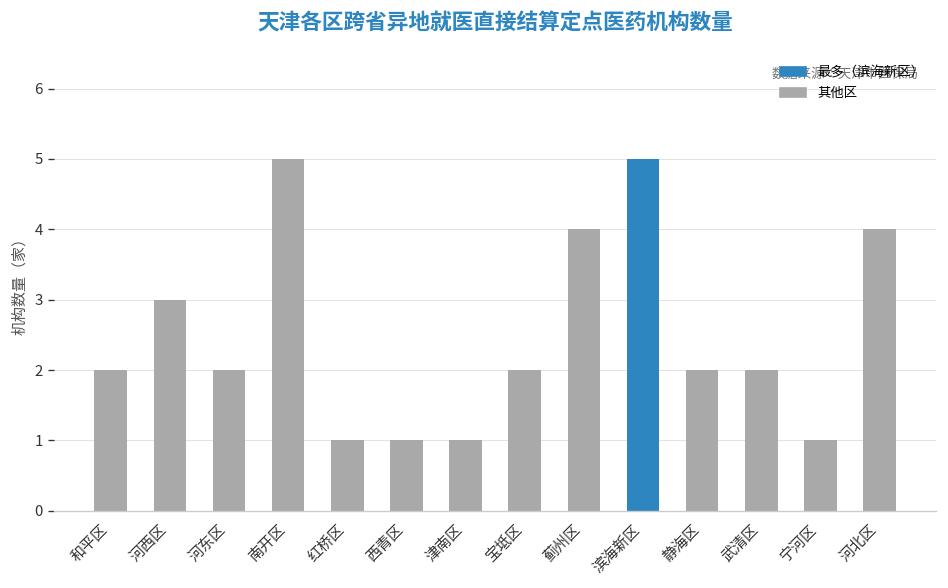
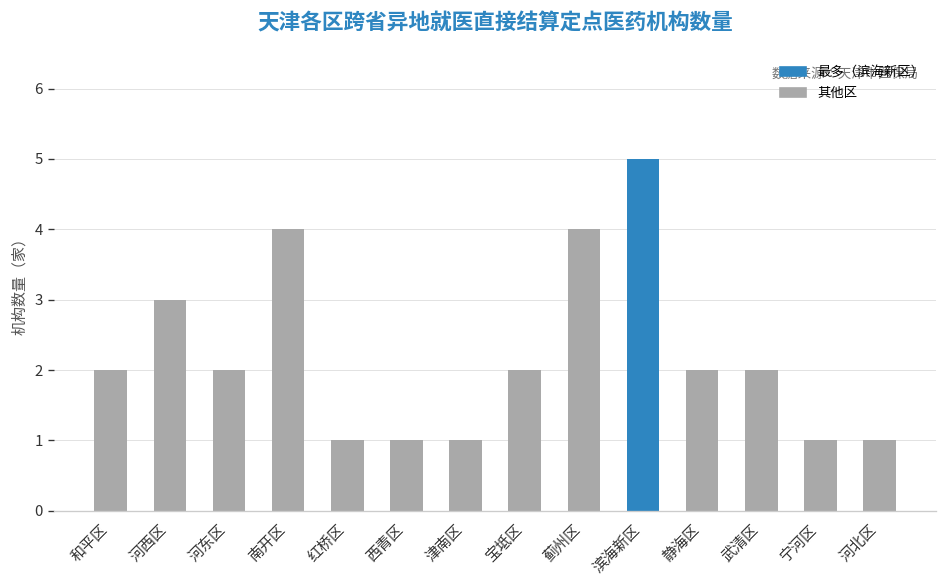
南开区: 5 -> 4
河北区: 4 -> 1
